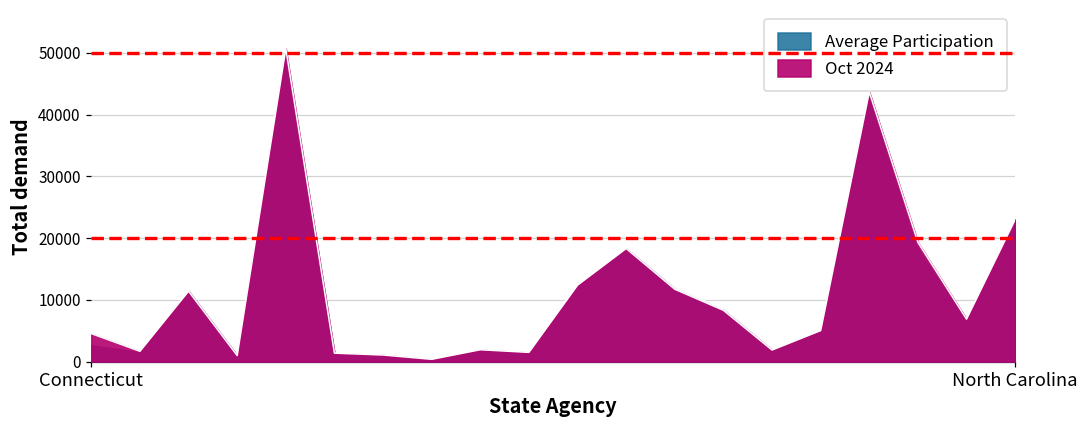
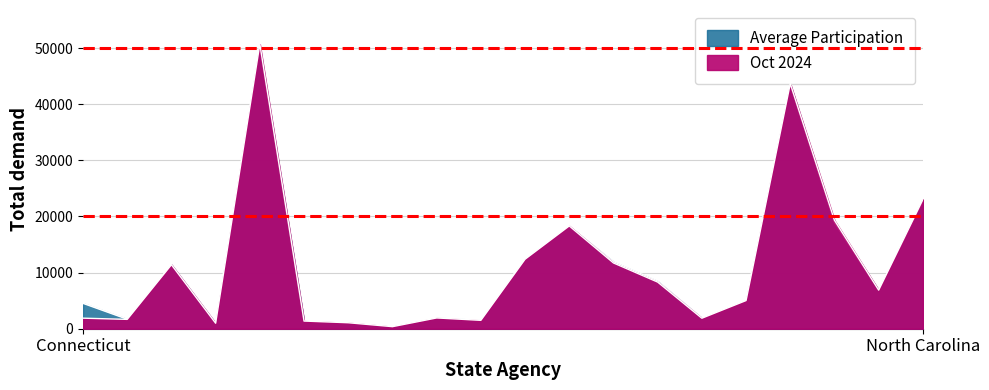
Average Participation, Connecticut: 3000 -> 5000
Oct 2024, Connecticut: 5000 -> 2000
